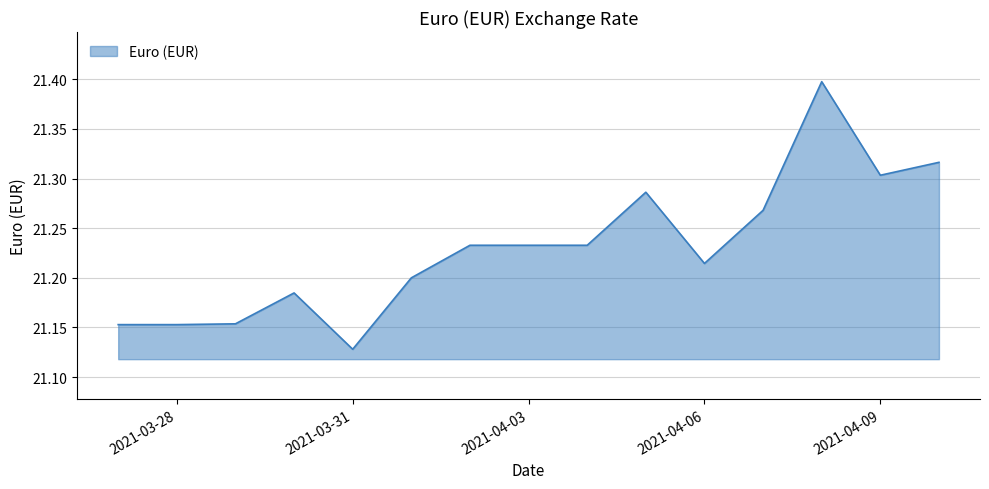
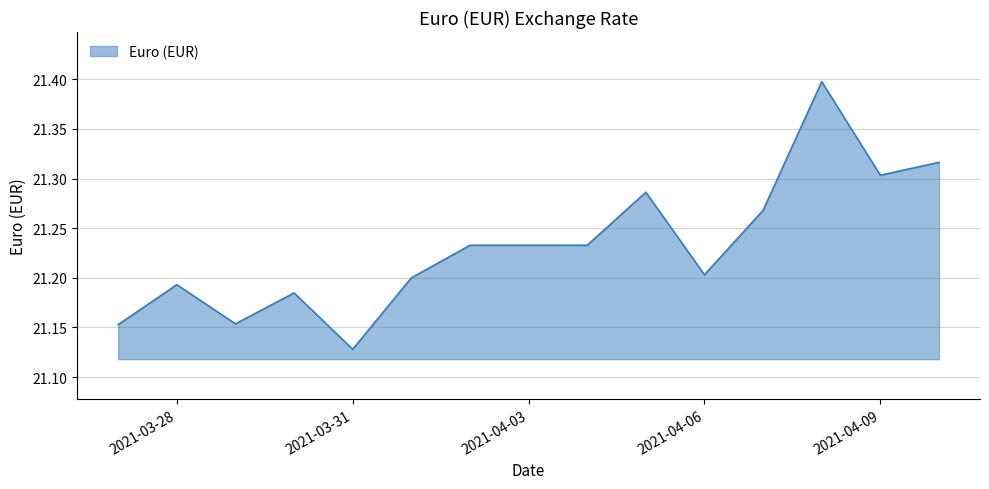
2021-03-28: 21.15 -> 21.19
2021-04-06: 21.21 -> 21.20
